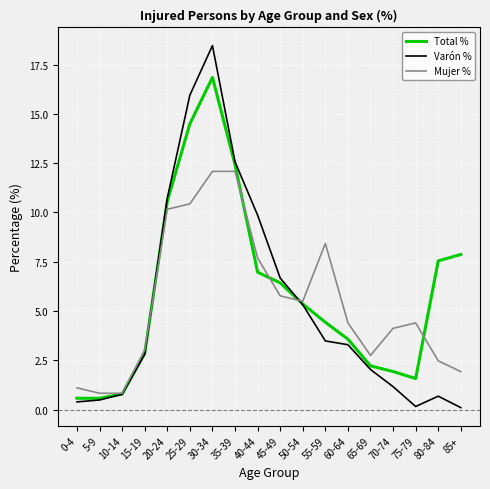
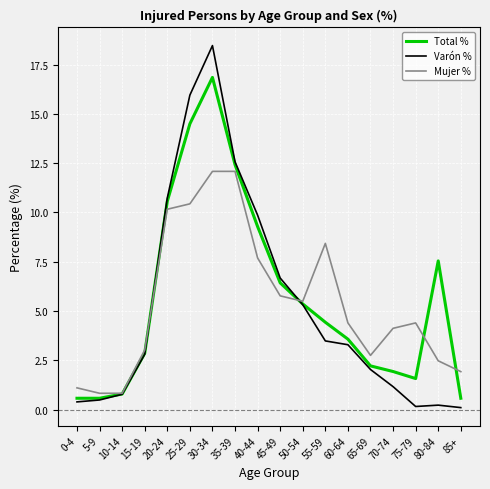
Total %, 40-44: 7.0 -> 9.3
Varón %, 80-84: 0.7 -> 0.2
Total %, 85+: 7.9 -> 0.6
